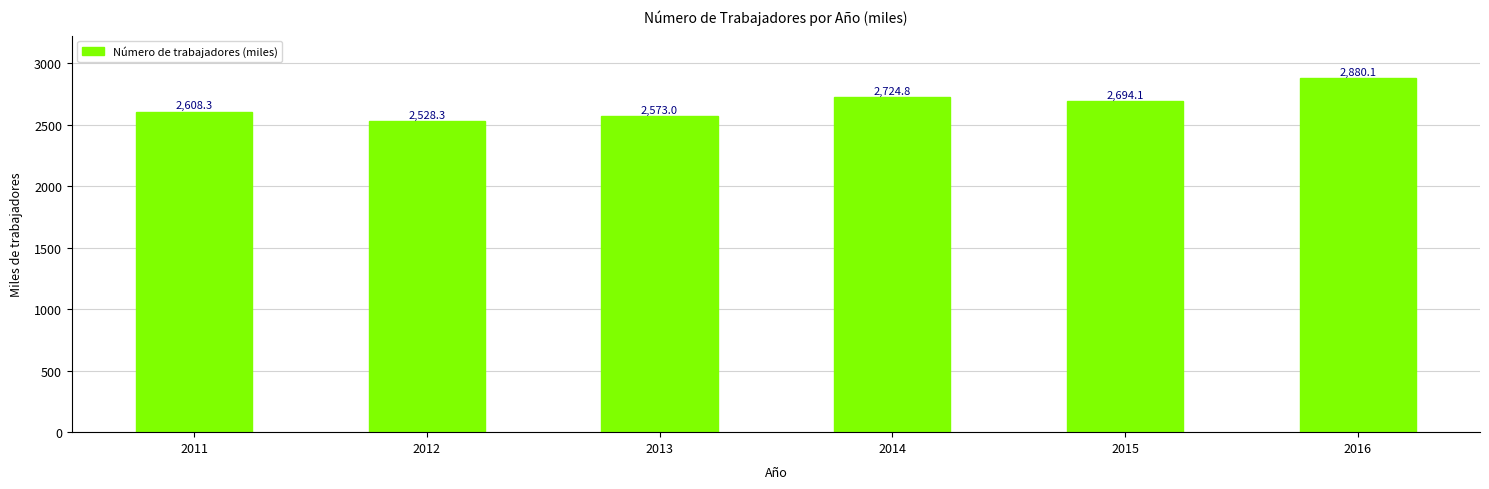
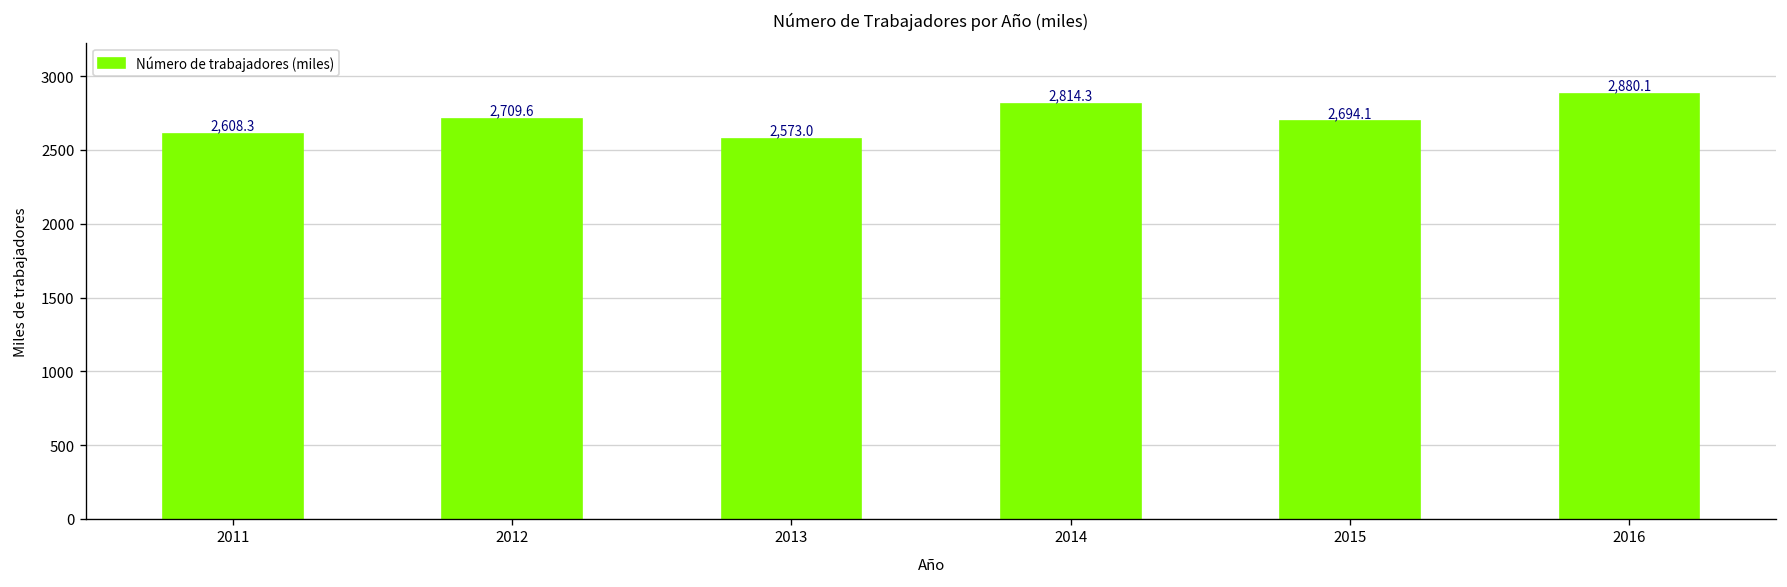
2012: 2,528.3 -> 2,709.6
2014: 2,724.8 -> 2,814.3
